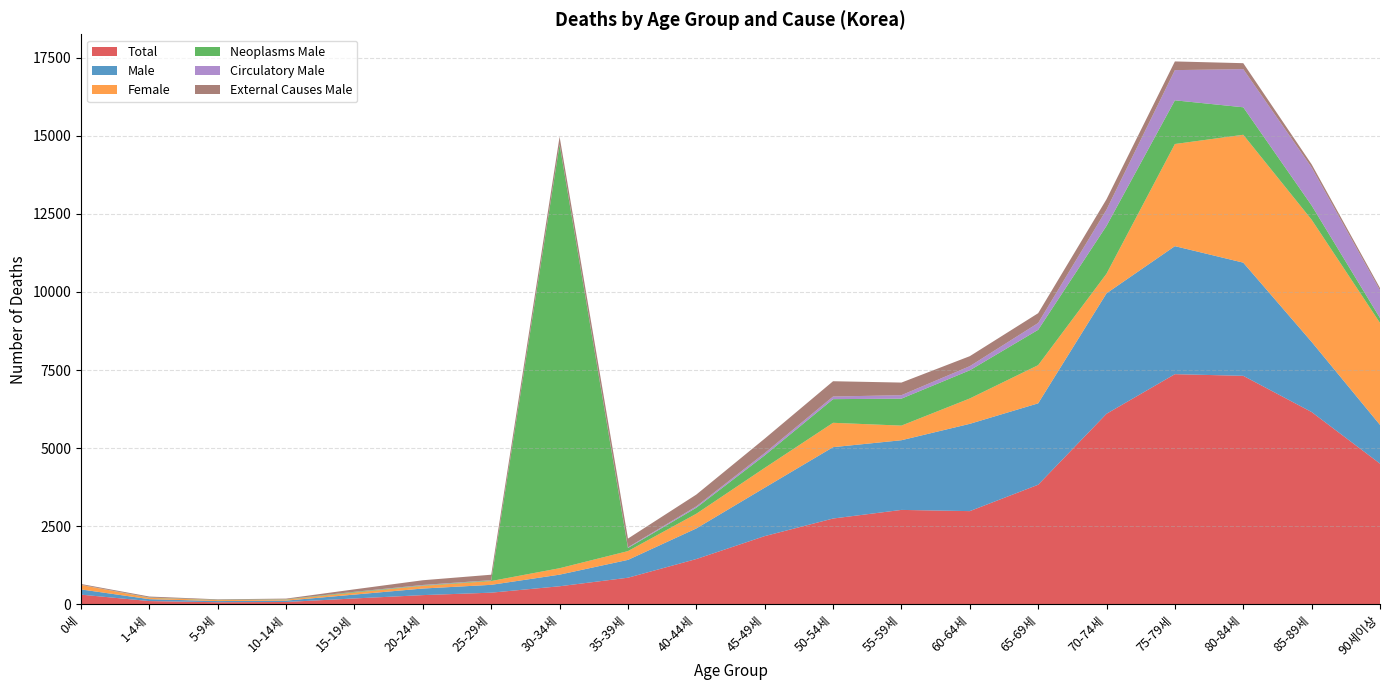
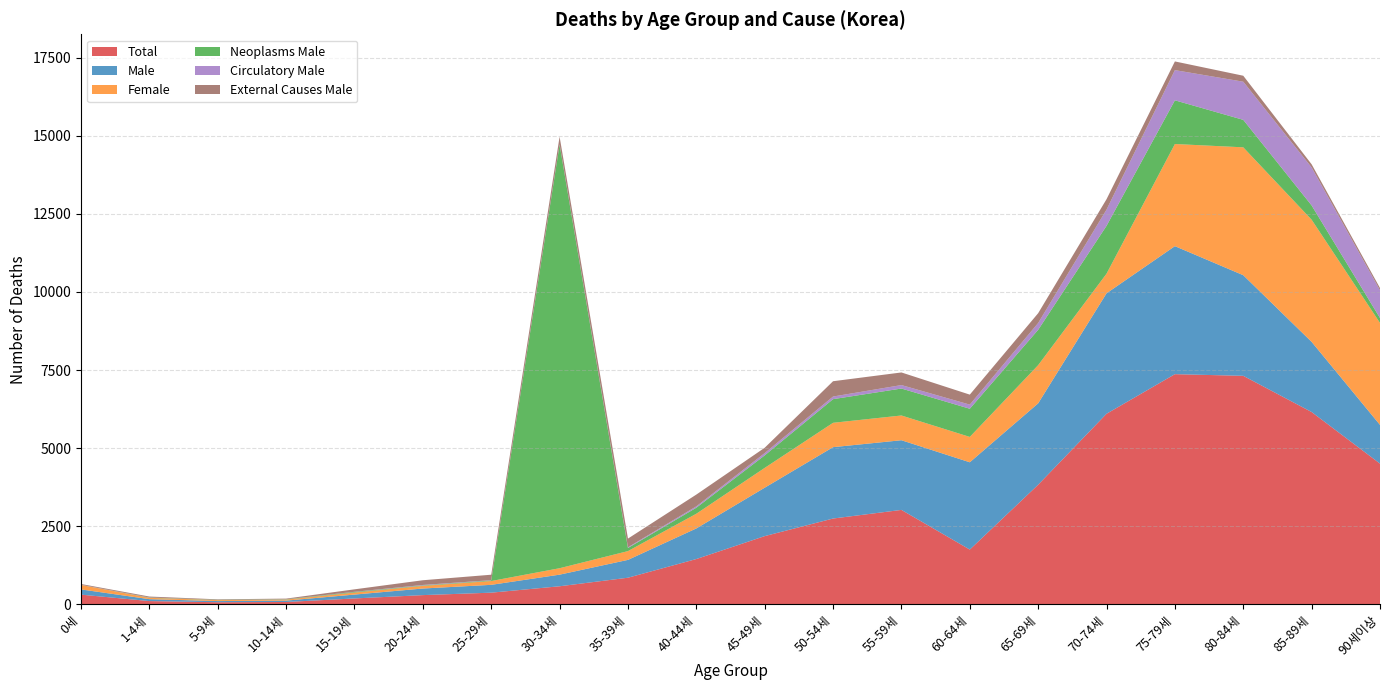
External Causes Male, 45-49세: 500 -> 200
Female, 55-59세: 500 -> 800
Total, 60-64세: 3000 -> 1800
Male, 80-84세: 3600 -> 3200
